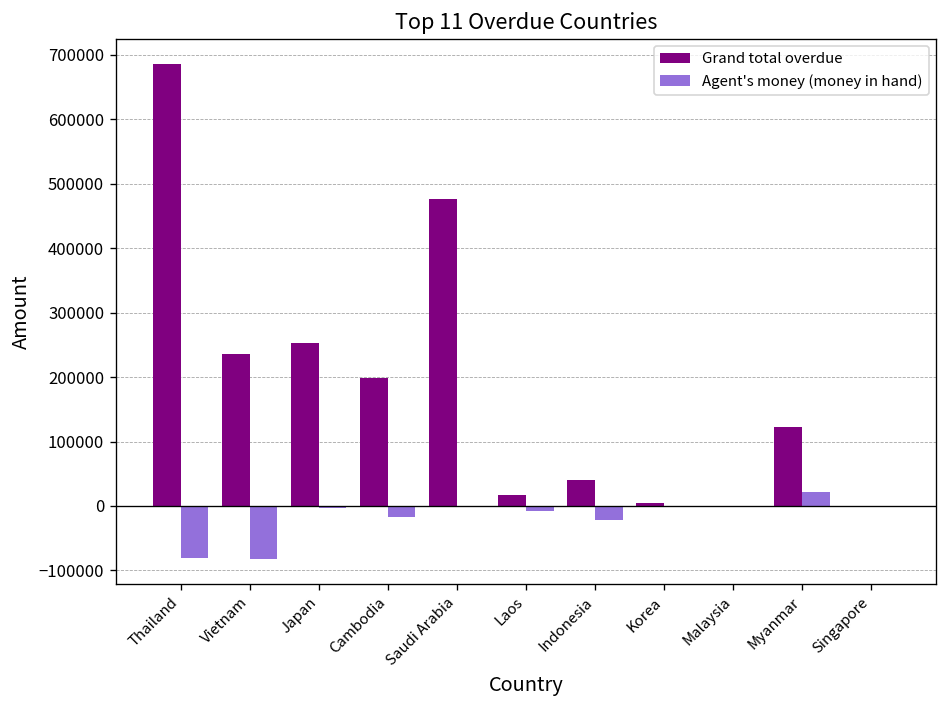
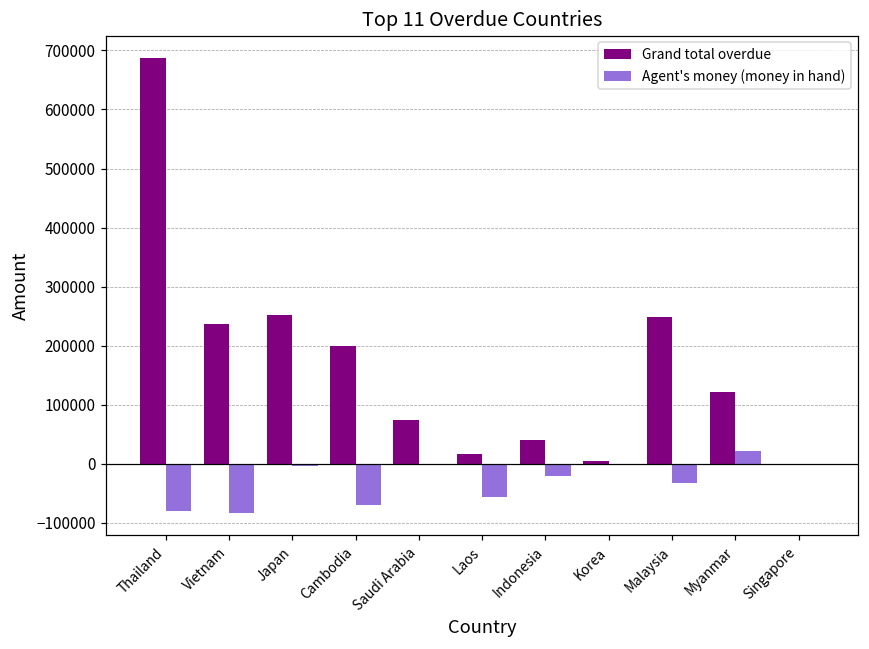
Agent's money (money in hand), Cambodia: -20000 -> -70000
Grand total overdue, Saudi Arabia: 480000 -> 70000
Agent's money (money in hand), Laos: -10000 -> -60000
Grand total overdue, Malaysia: 0 -> 250000
Agent's money (money in hand), Malaysia: 0 -> -30000
